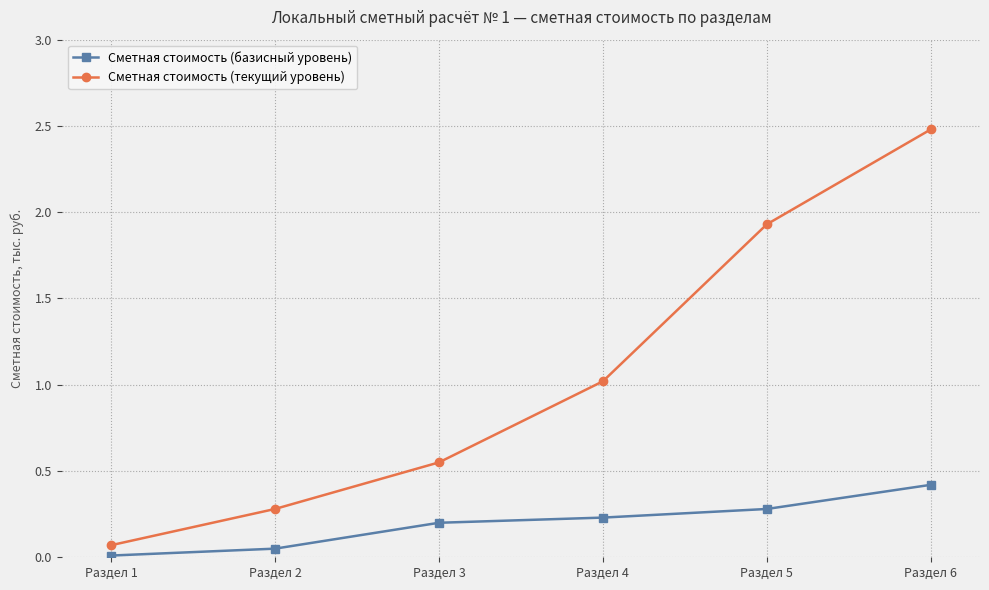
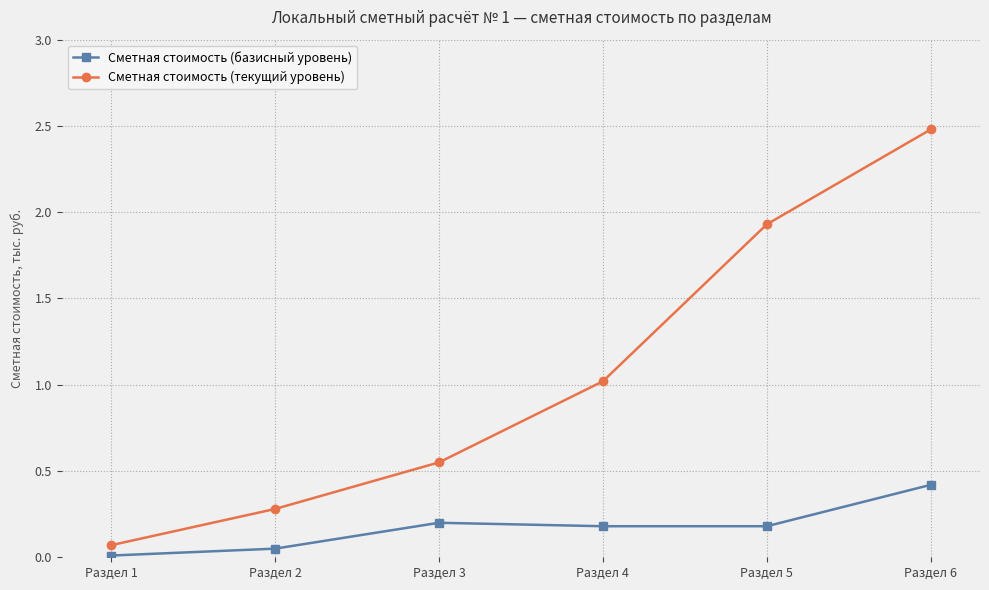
Сметная стоимость (базисный уровень), Раздел 4: 0.23 -> 0.18
Сметная стоимость (базисный уровень), Раздел 5: 0.28 -> 0.18
